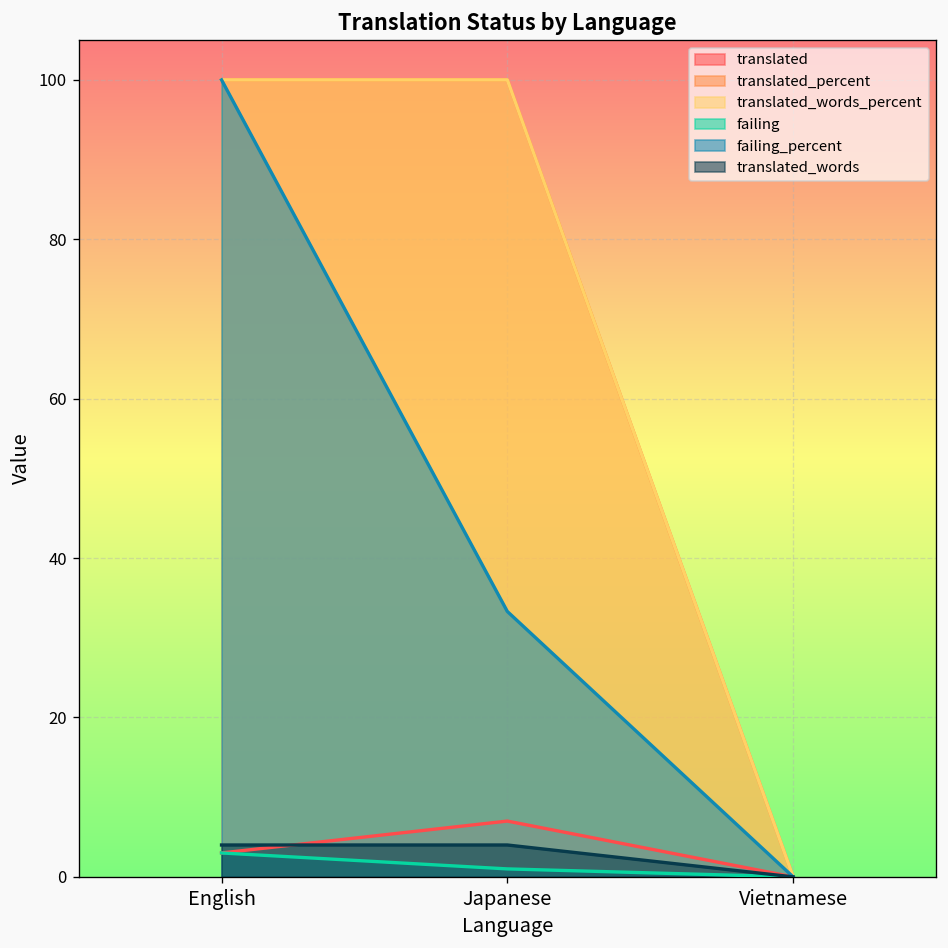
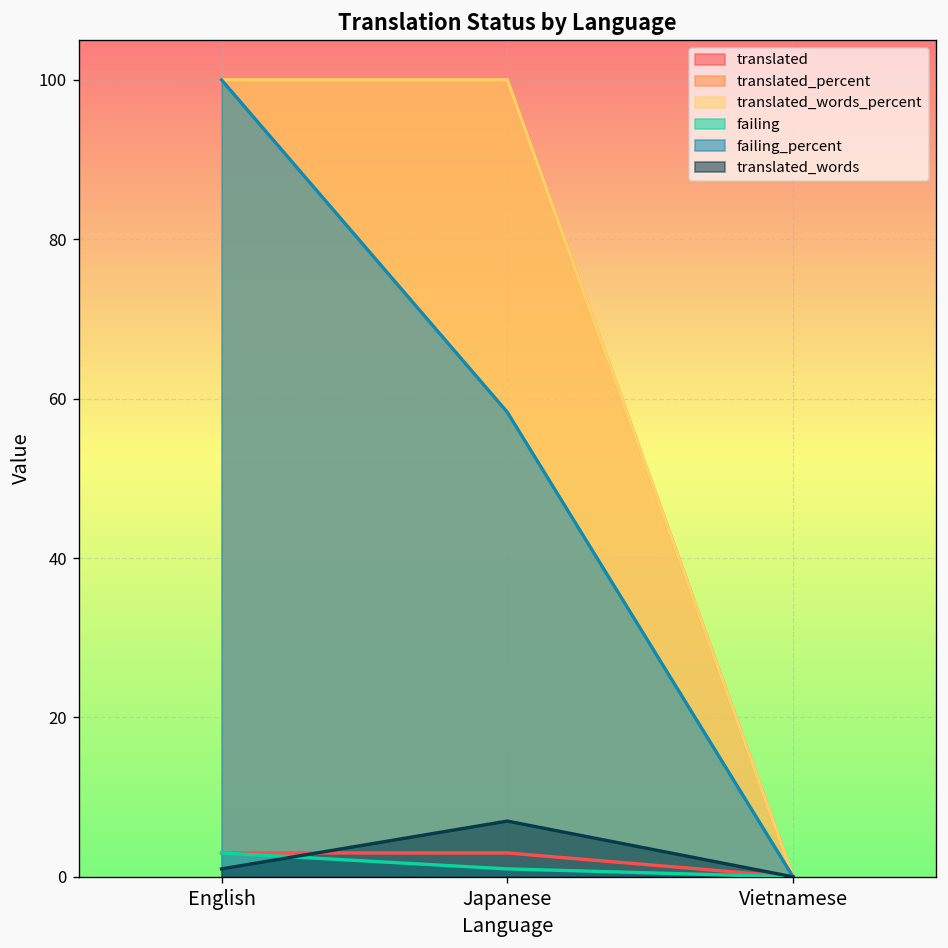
translated_words, English: 4 -> 1
translated, Japanese: 7 -> 3
failing_percent, Japanese: 33 -> 58
translated_words, Japanese: 4 -> 7
